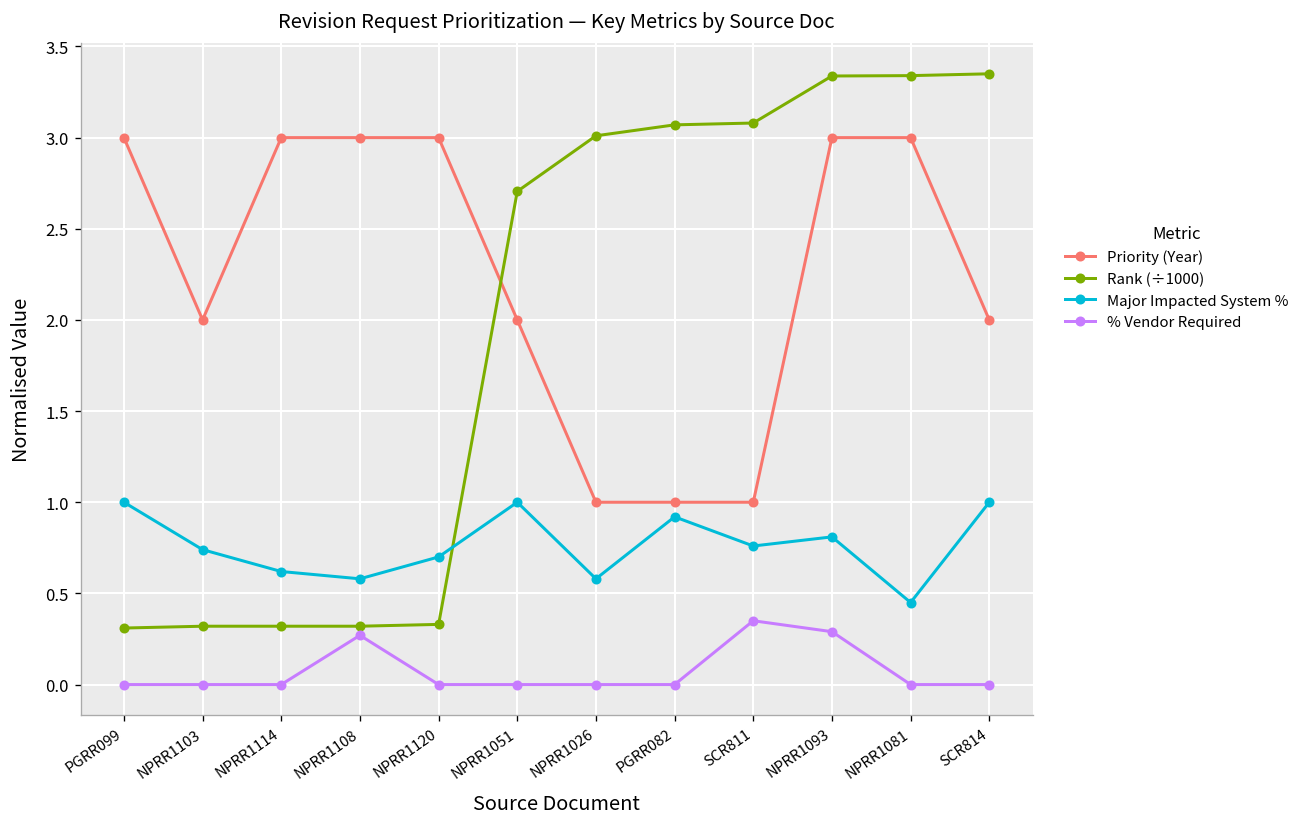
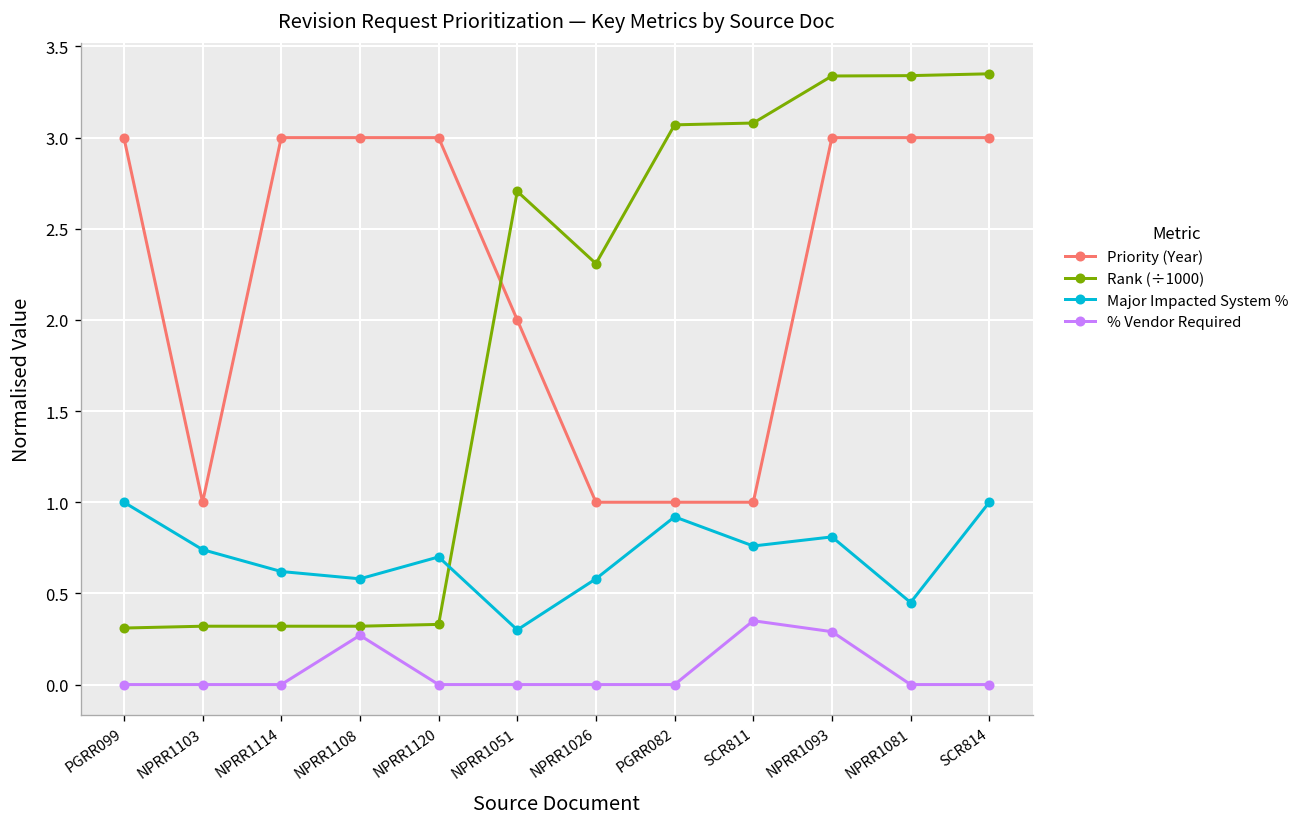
Priority (Year), NPRR1103: 2.00 -> 1.00
Major Impacted System %, NPRR1051: 1.0 -> 0.3
Rank (÷1000), NPRR1026: 3.01 -> 2.31
Priority (Year), SCR814: 2.00 -> 3.00
